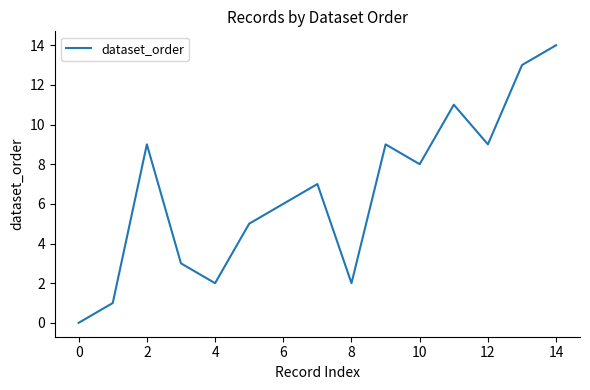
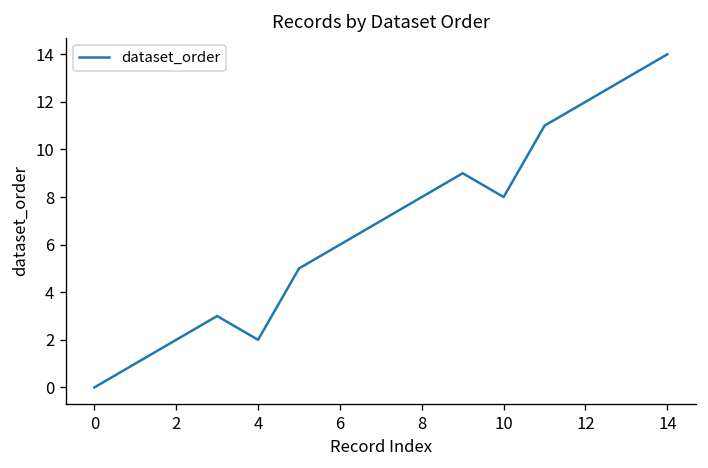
2: 9 -> 2
8: 2 -> 8
12: 9 -> 12
